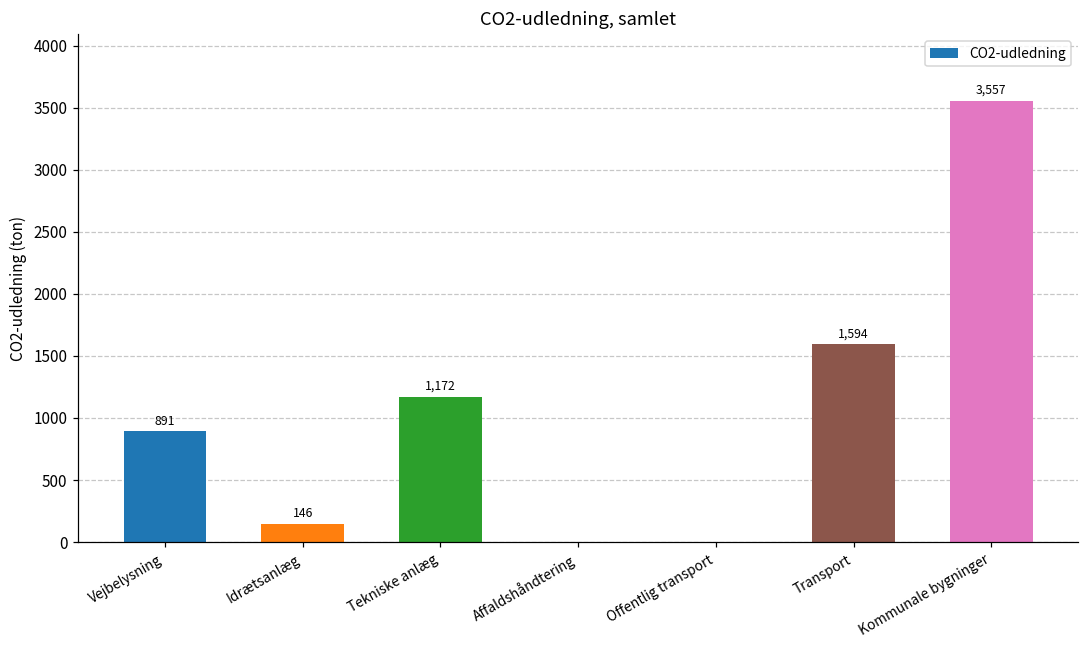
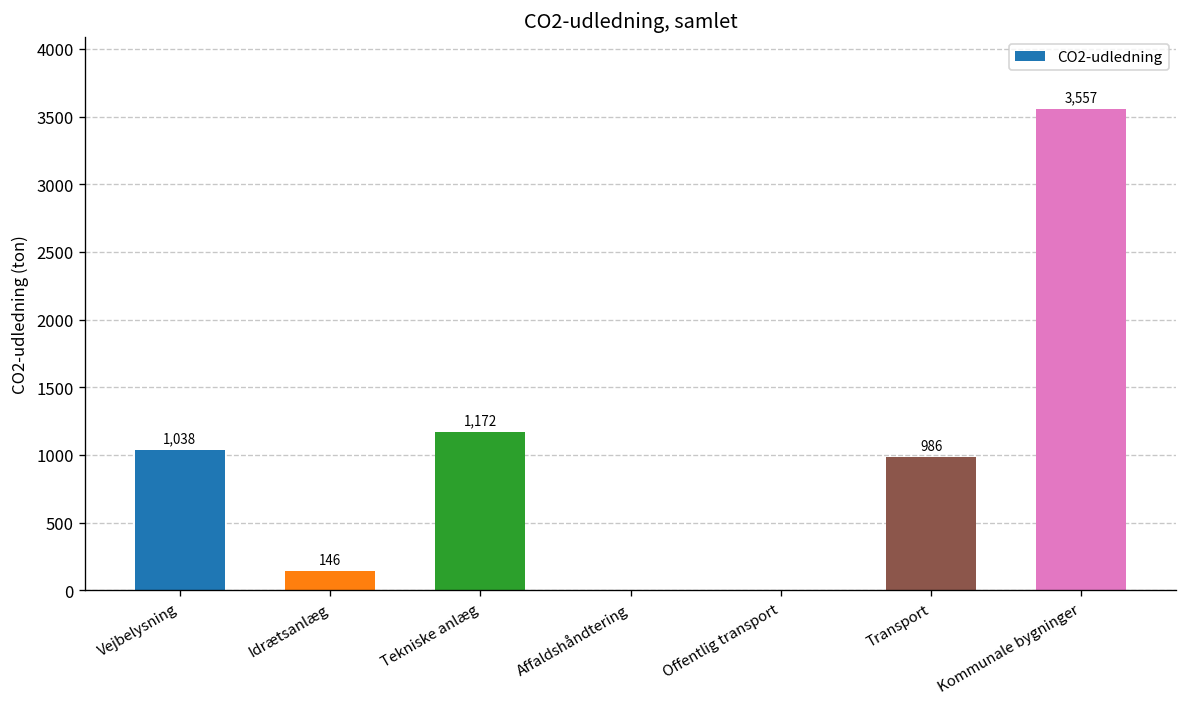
Vejbelysning: 891 -> 1,038
Transport: 1,594 -> 986
